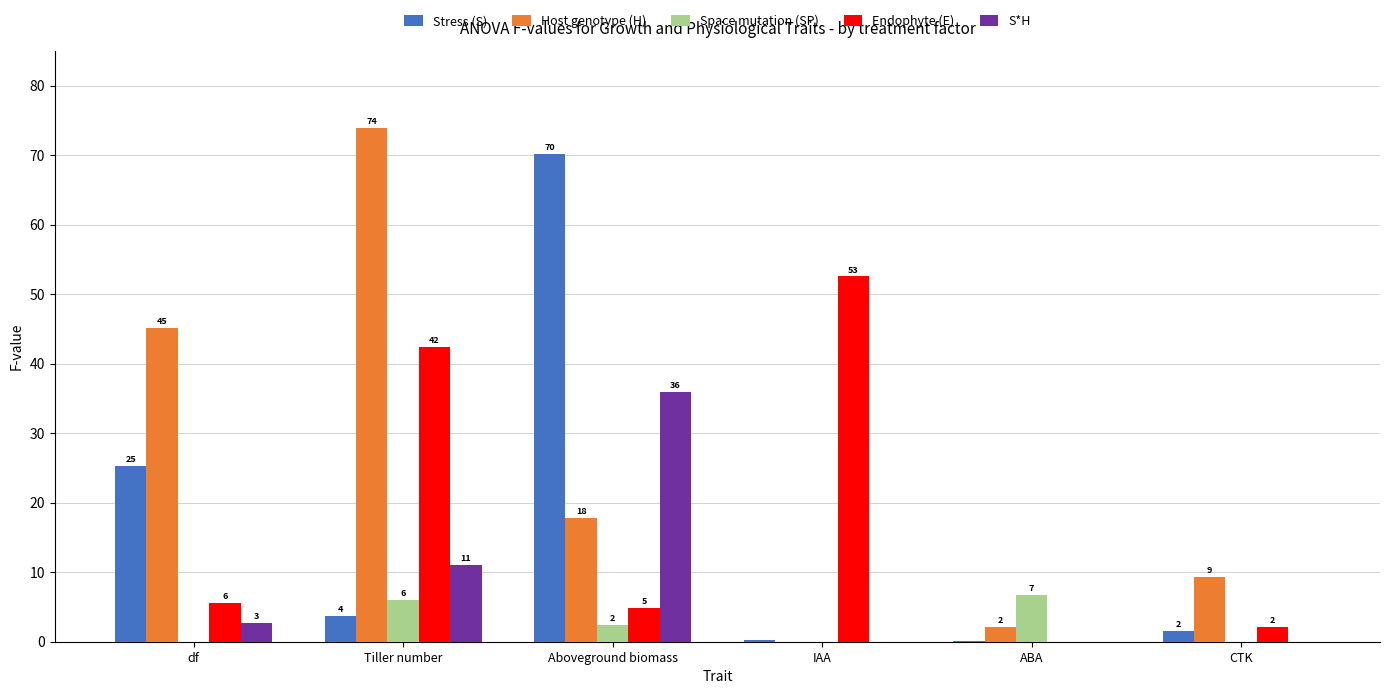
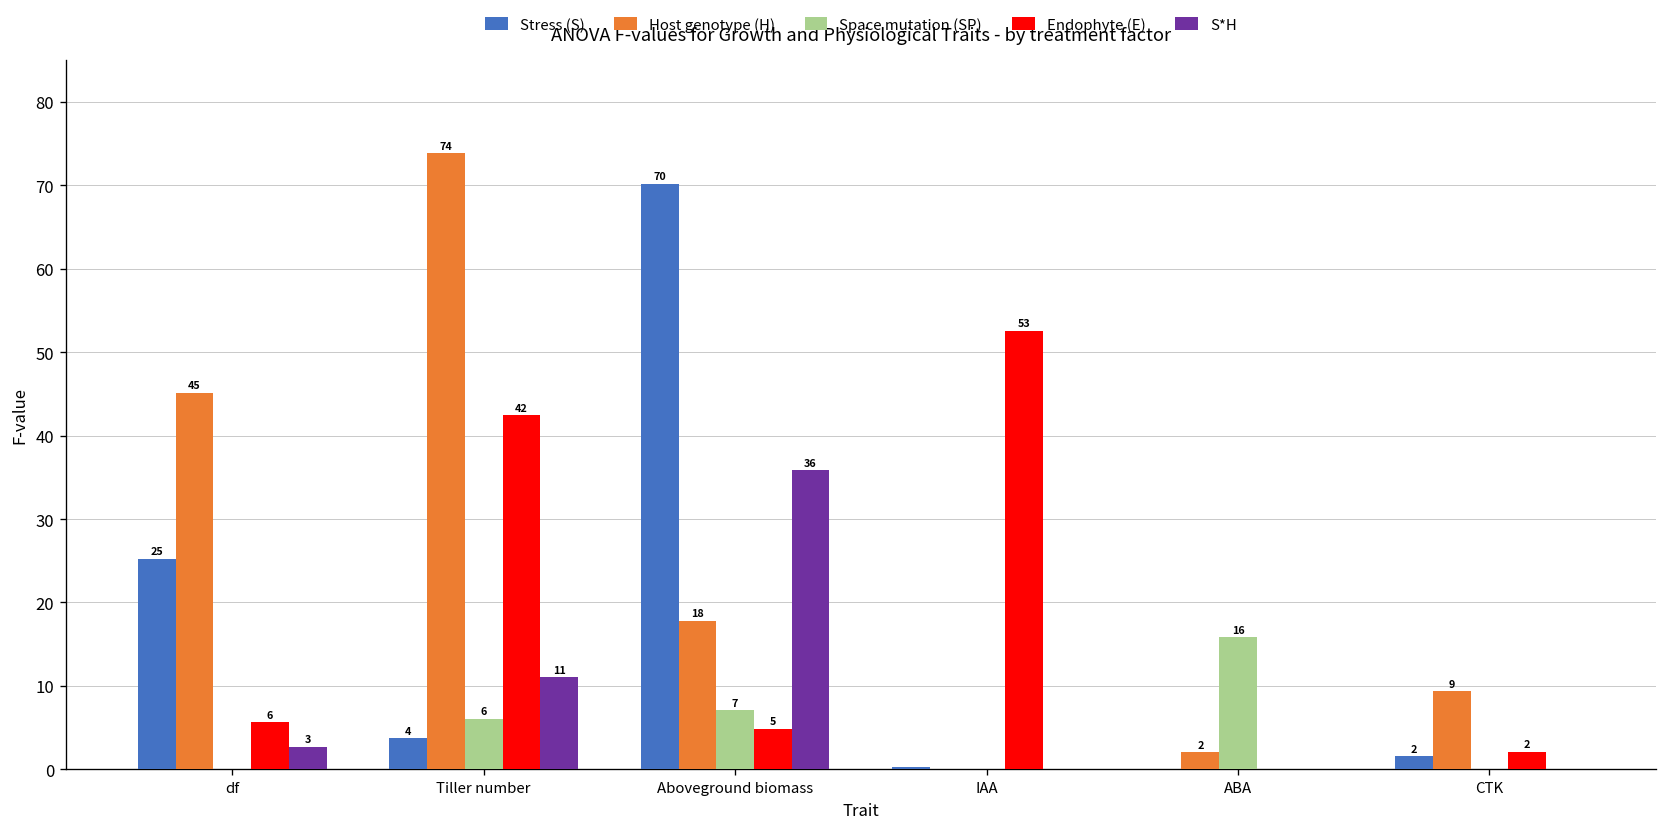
Space mutation (SP), Aboveground biomass: 2 -> 7
Space mutation (SP), ABA: 7 -> 16
